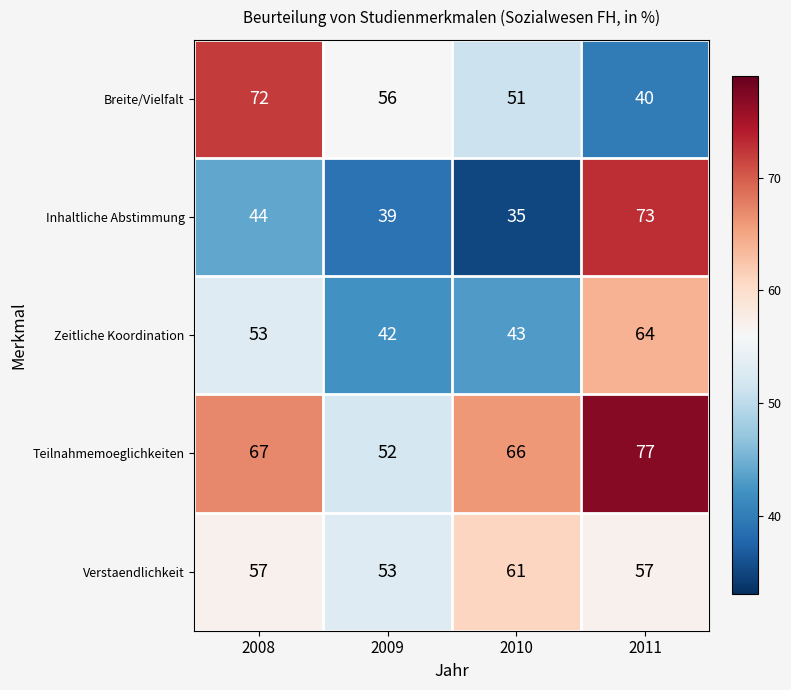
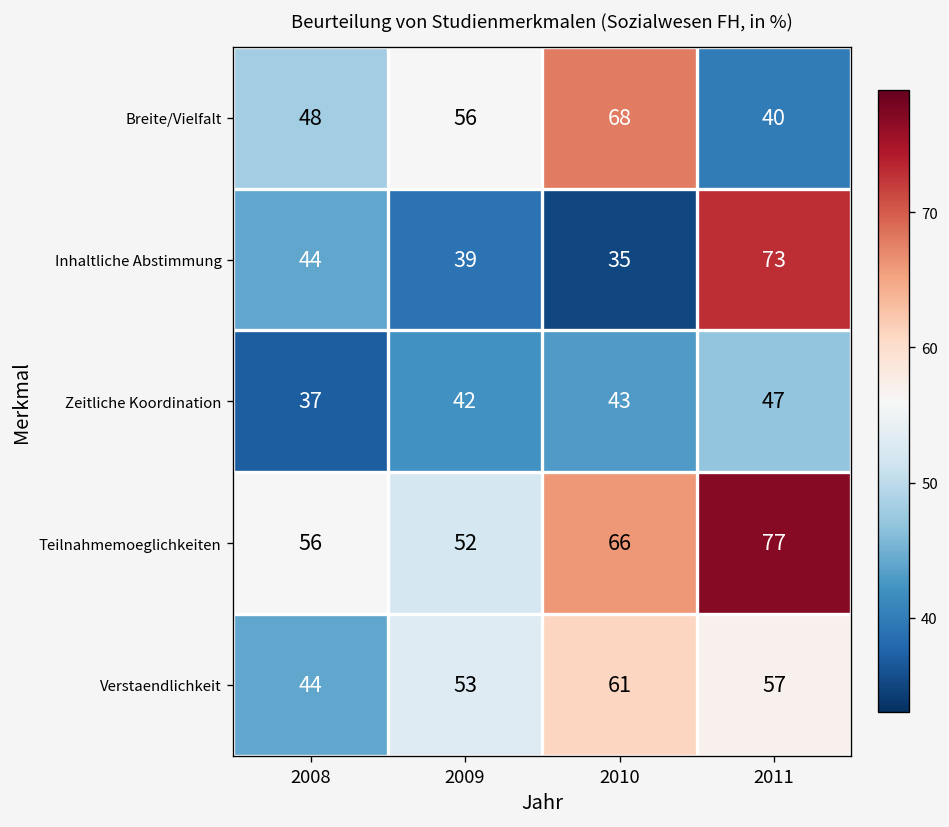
Breite/Vielfalt, 2008: 72 -> 48
Breite/Vielfalt, 2010: 51 -> 68
Zeitliche Koordination, 2008: 53 -> 37
Zeitliche Koordination, 2011: 64 -> 47
Teilnahmemoeglichkeiten, 2008: 67 -> 56
Verstaendlichkeit, 2008: 57 -> 44
